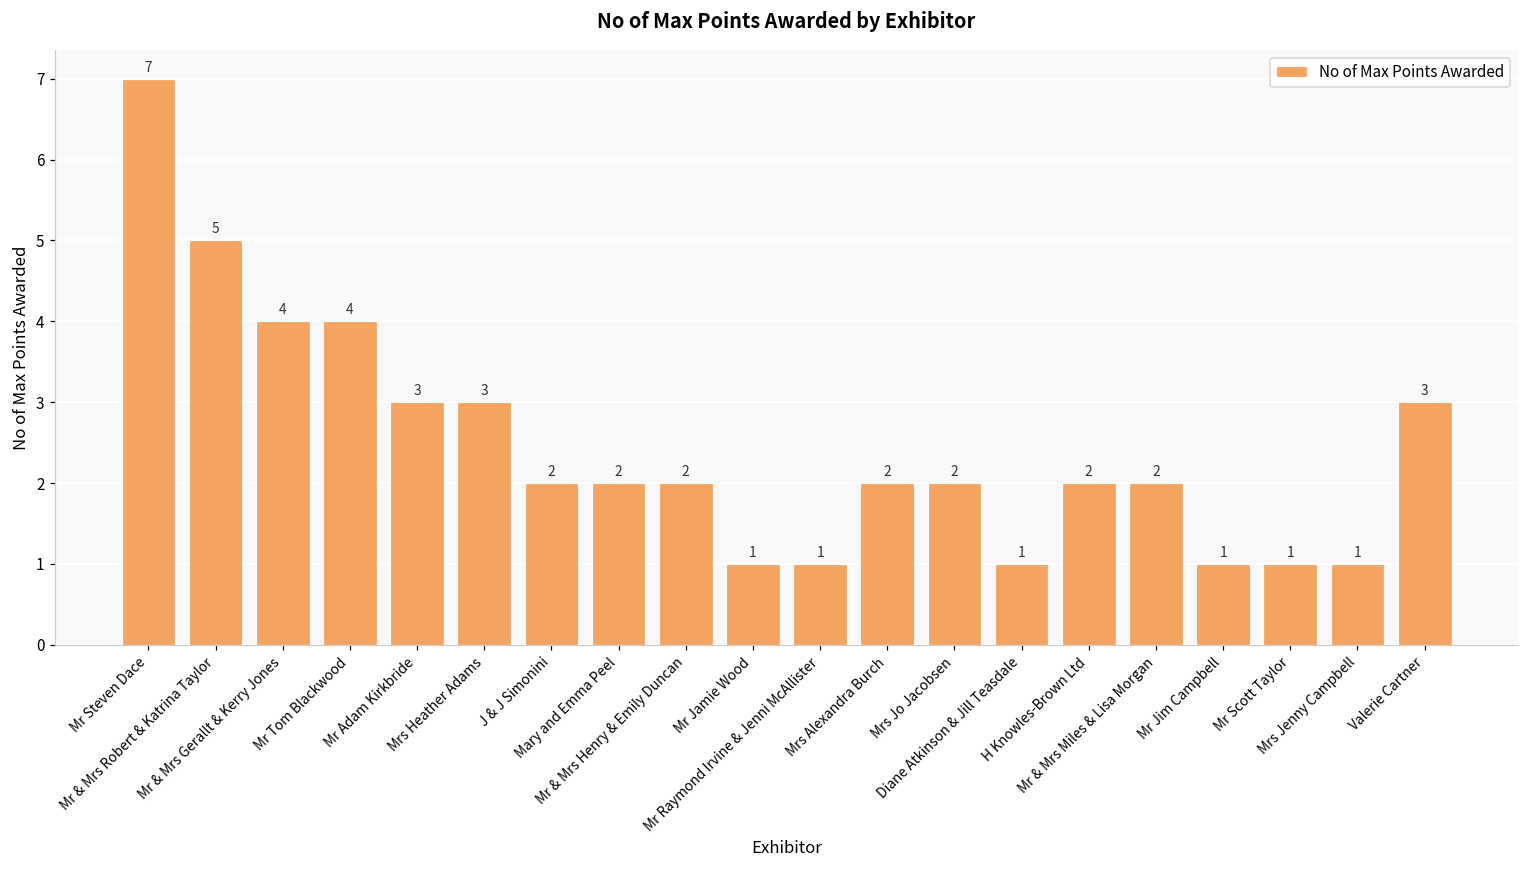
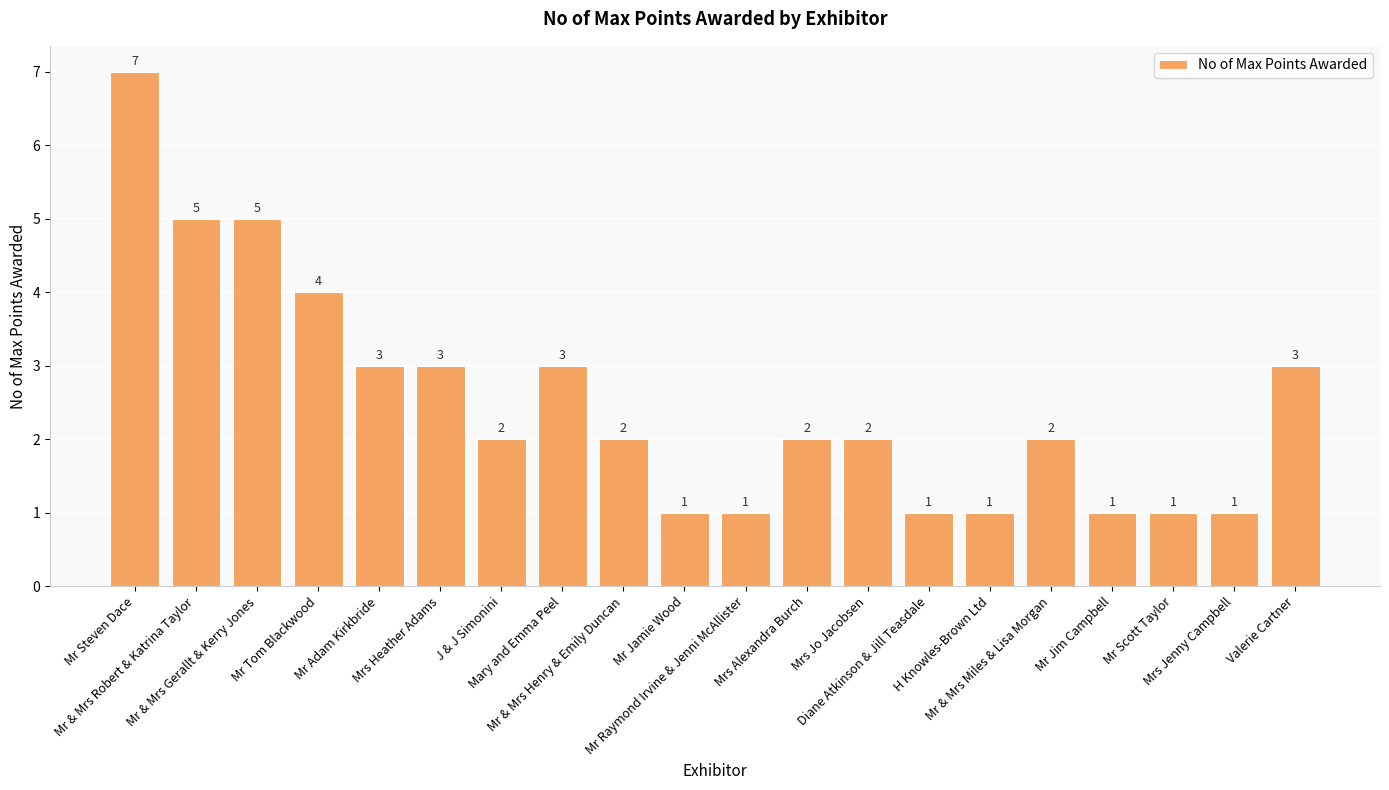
Mr & Mrs Gerallt & Kerry Jones: 4 -> 5
Mary and Emma Peel: 2 -> 3
H Knowles-Brown Ltd: 2 -> 1
